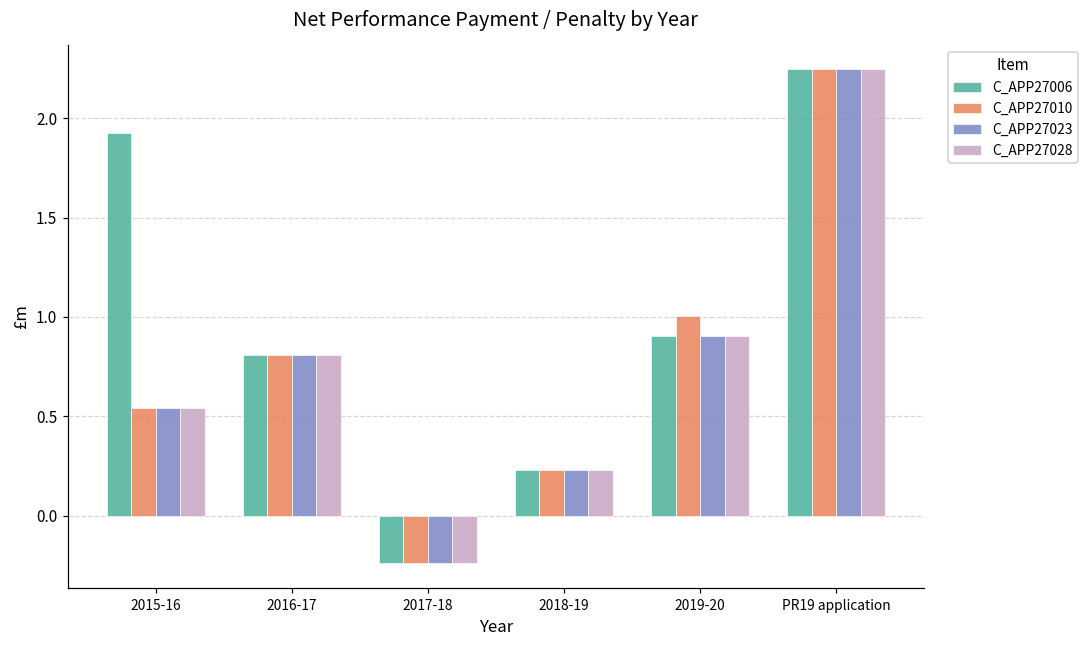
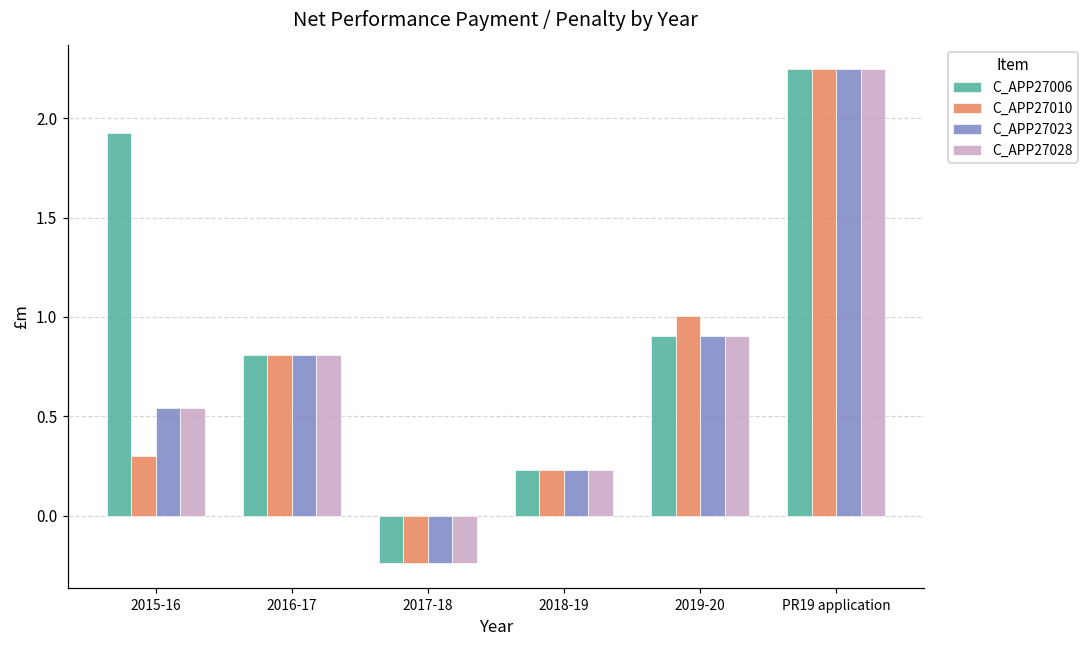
C_APP27010, 2015-16: 0.54 -> 0.30
